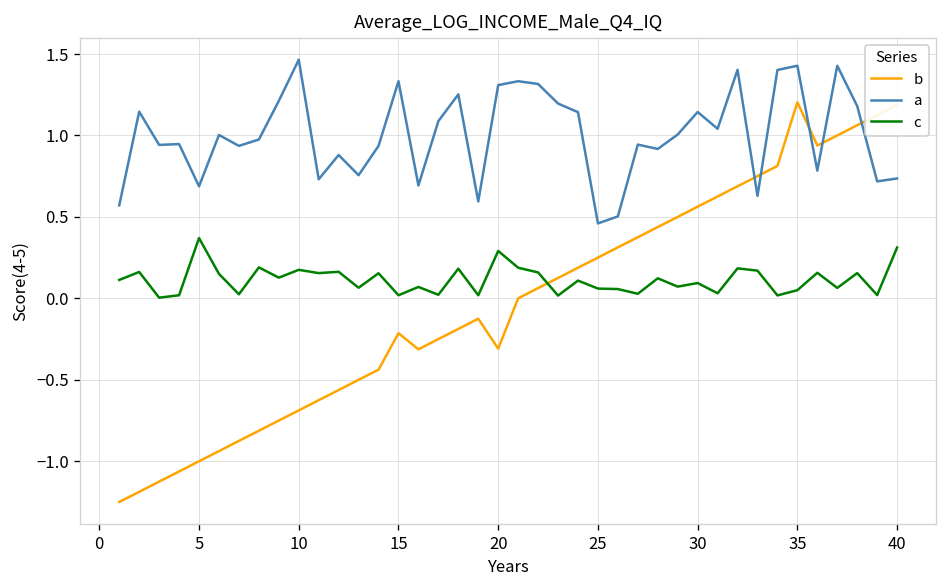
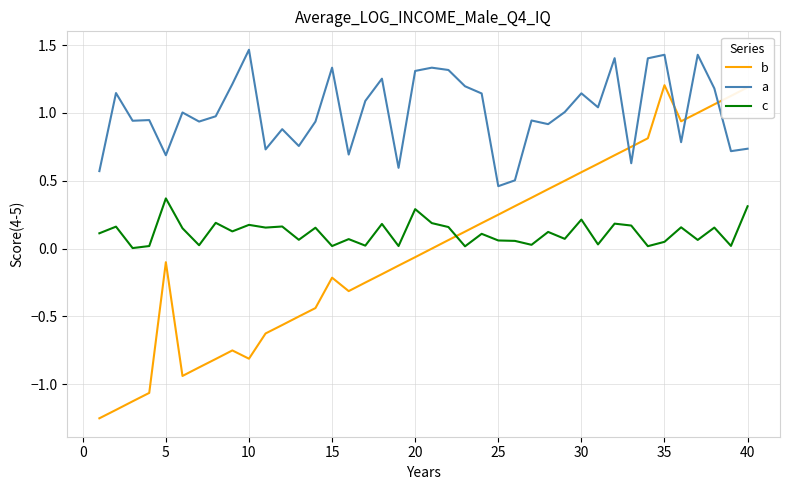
b, 5: -1.0 -> -0.1
b, 10: -0.69 -> -0.81
b, 20: -0.31 -> -0.06
c, 30: 0.09 -> 0.21
